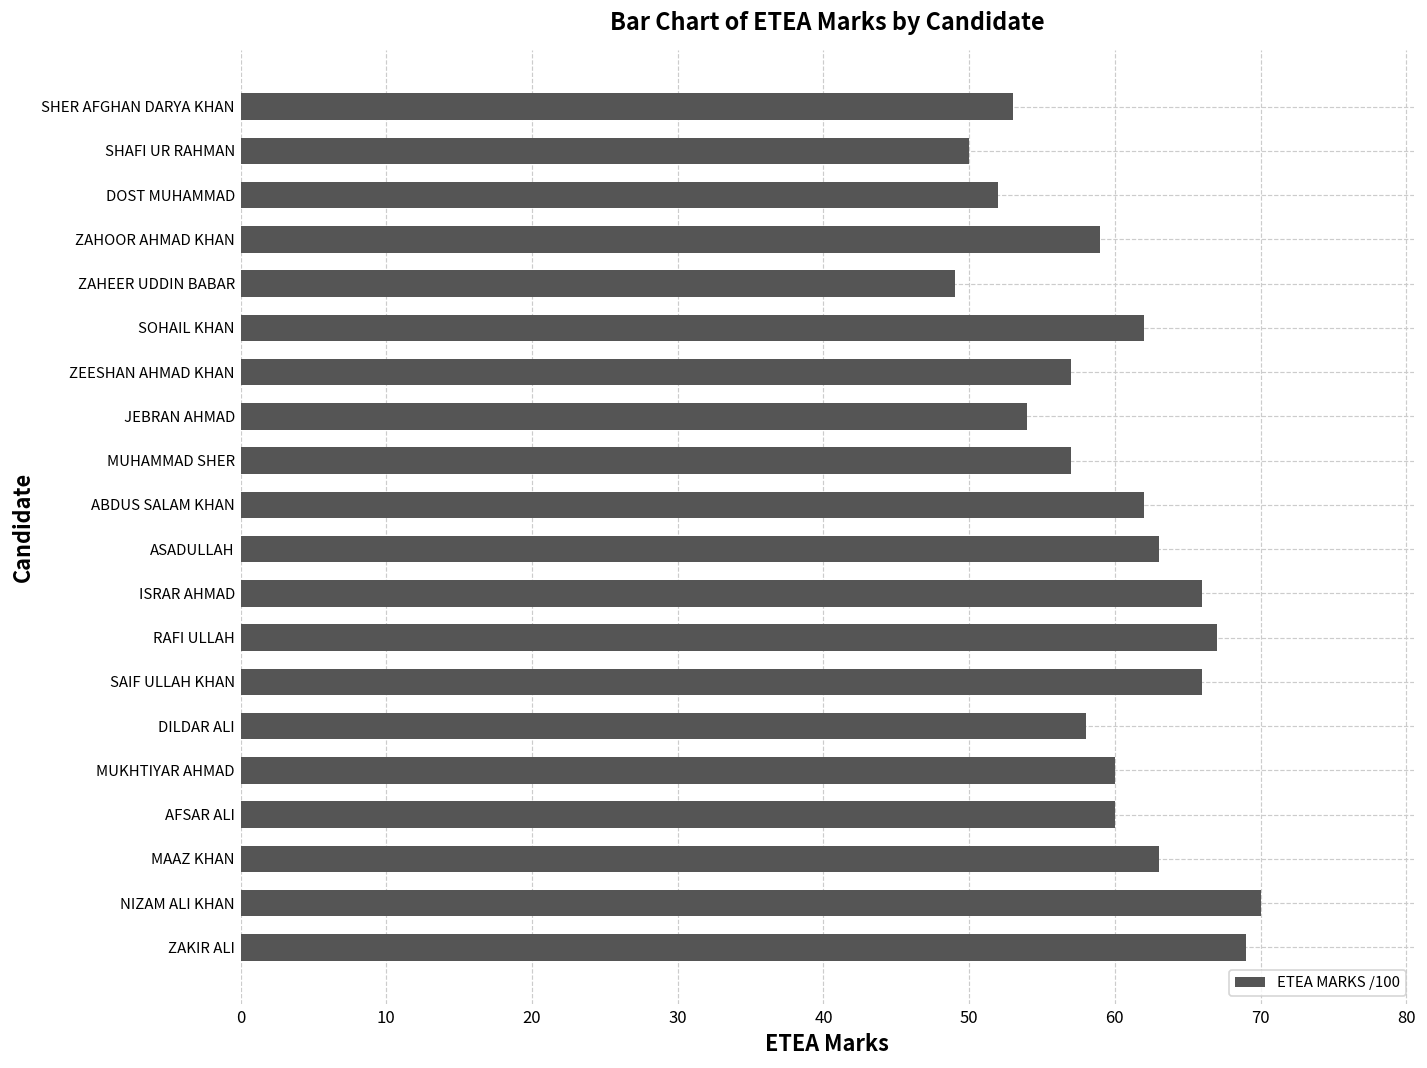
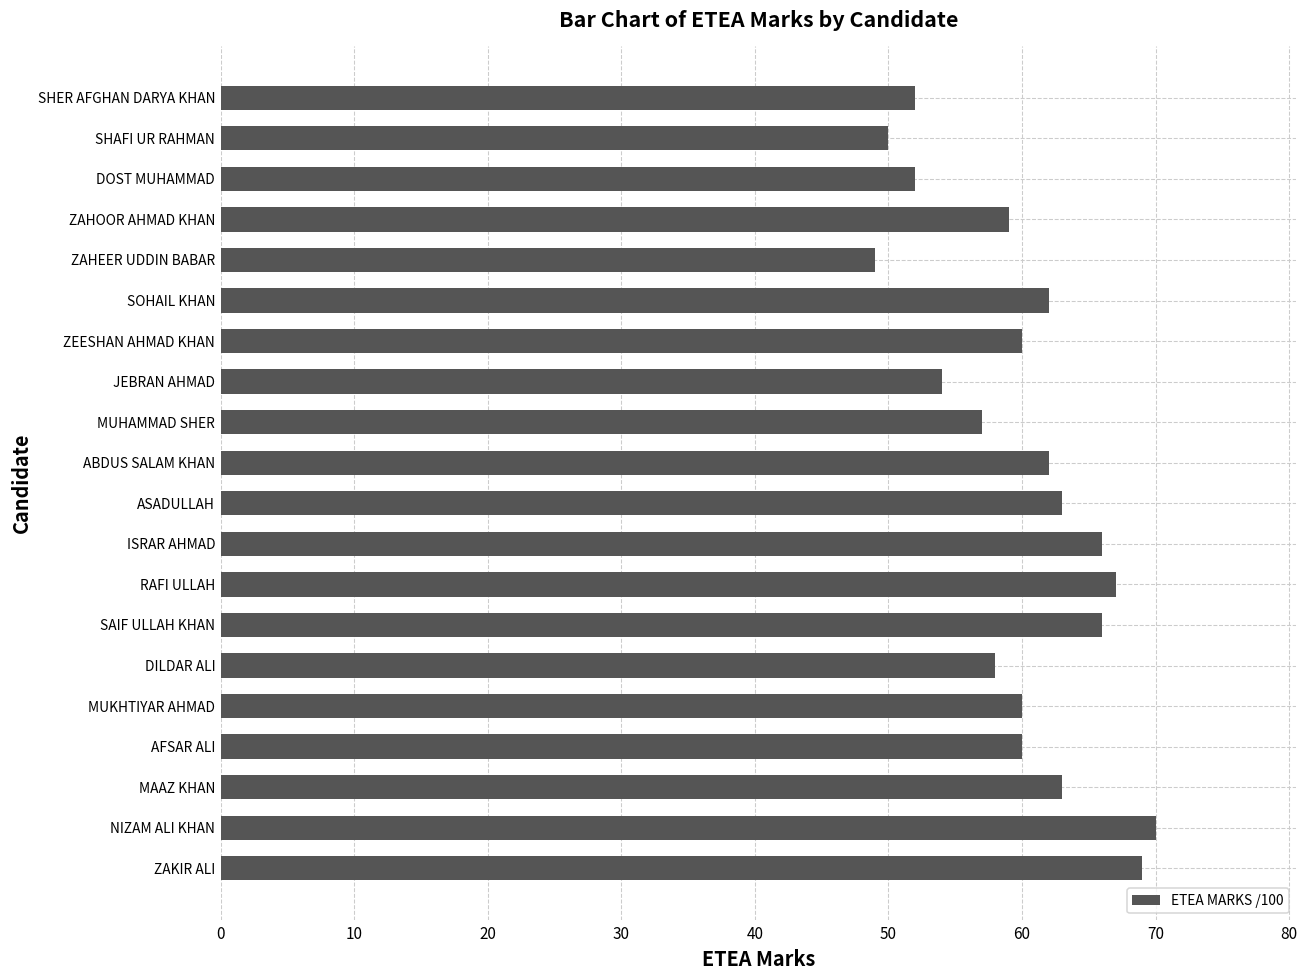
SHER AFGHAN DARYA KHAN: 53 -> 52
ZEESHAN AHMAD KHAN: 57 -> 60
